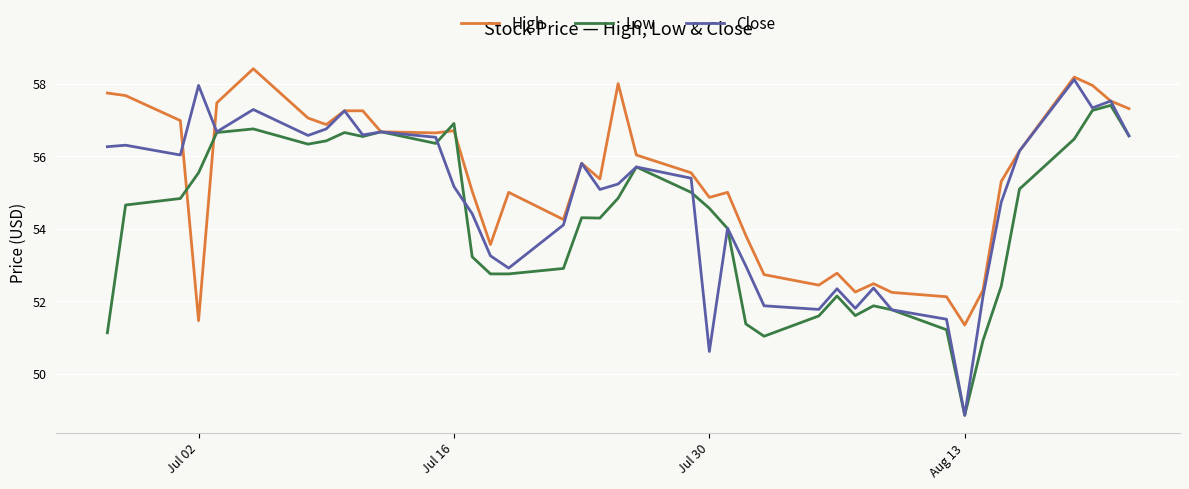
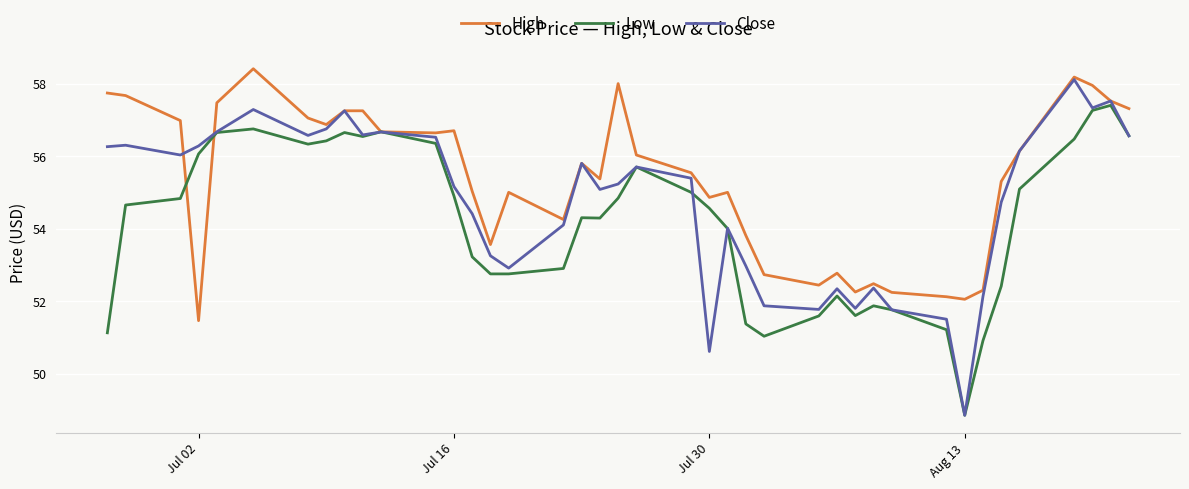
Low, Jul 02: 55.5 -> 56.1
Close, Jul 02: 58.0 -> 56.3
Low, Jul 16: 56.9 -> 54.9
High, Aug 13: 51.3 -> 52.1
